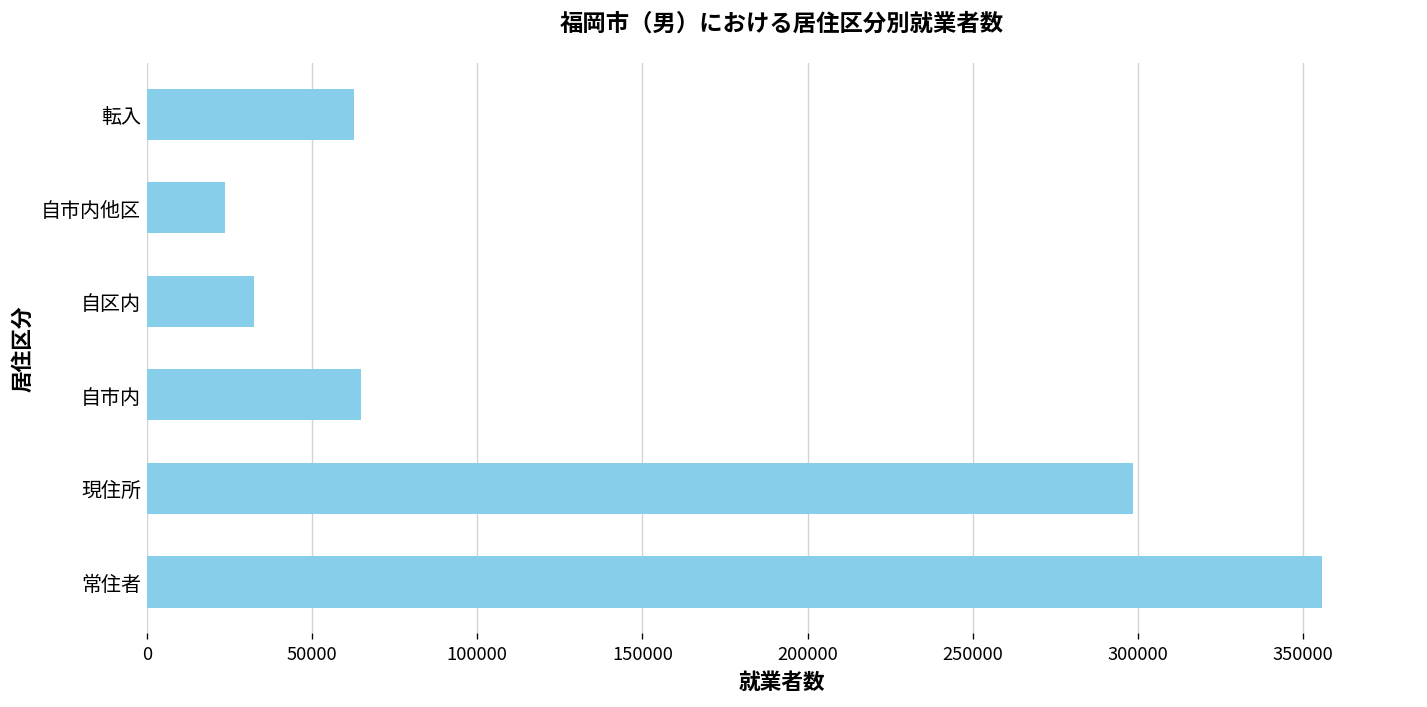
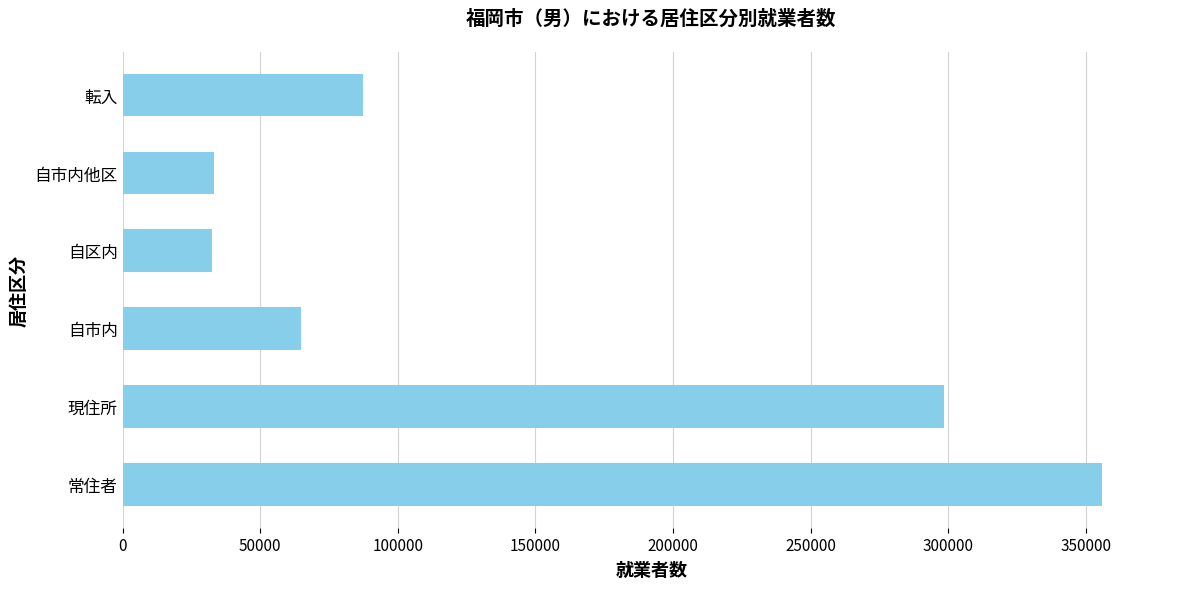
転入: 63000 -> 88000
自市内他区: 24000 -> 33000
